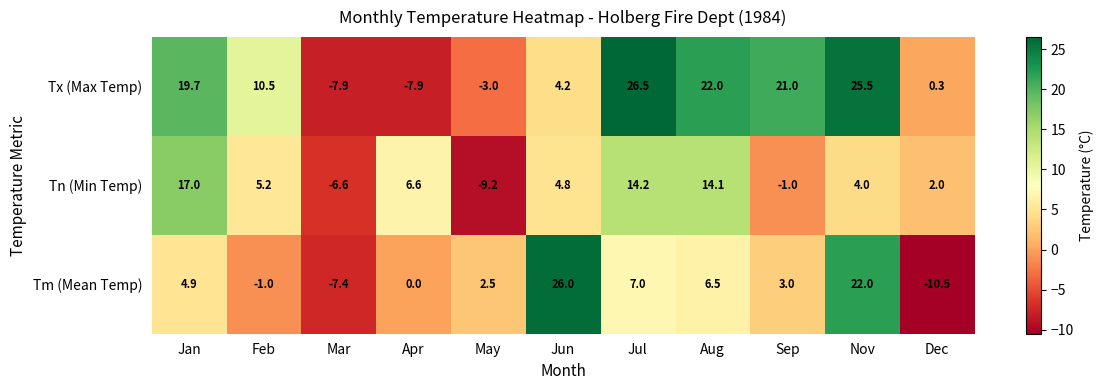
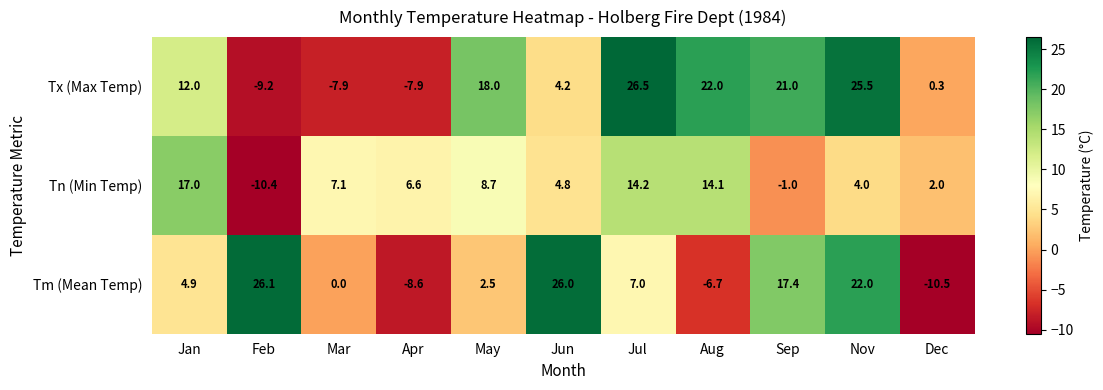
Tx (Max Temp), Jan: 19.7 -> 12.0
Tx (Max Temp), Feb: 10.5 -> -9.2
Tx (Max Temp), May: -3.0 -> 18.0
Tn (Min Temp), Feb: 5.2 -> -10.4
Tn (Min Temp), Mar: -6.6 -> 7.1
Tn (Min Temp), May: -9.2 -> 8.7
Tm (Mean Temp), Feb: -1.0 -> 26.1
Tm (Mean Temp), Mar: -7.4 -> 0.0
Tm (Mean Temp), Apr: 0.0 -> -8.6
Tm (Mean Temp), Aug: 6.5 -> -6.7
Tm (Mean Temp), Sep: 3.0 -> 17.4
